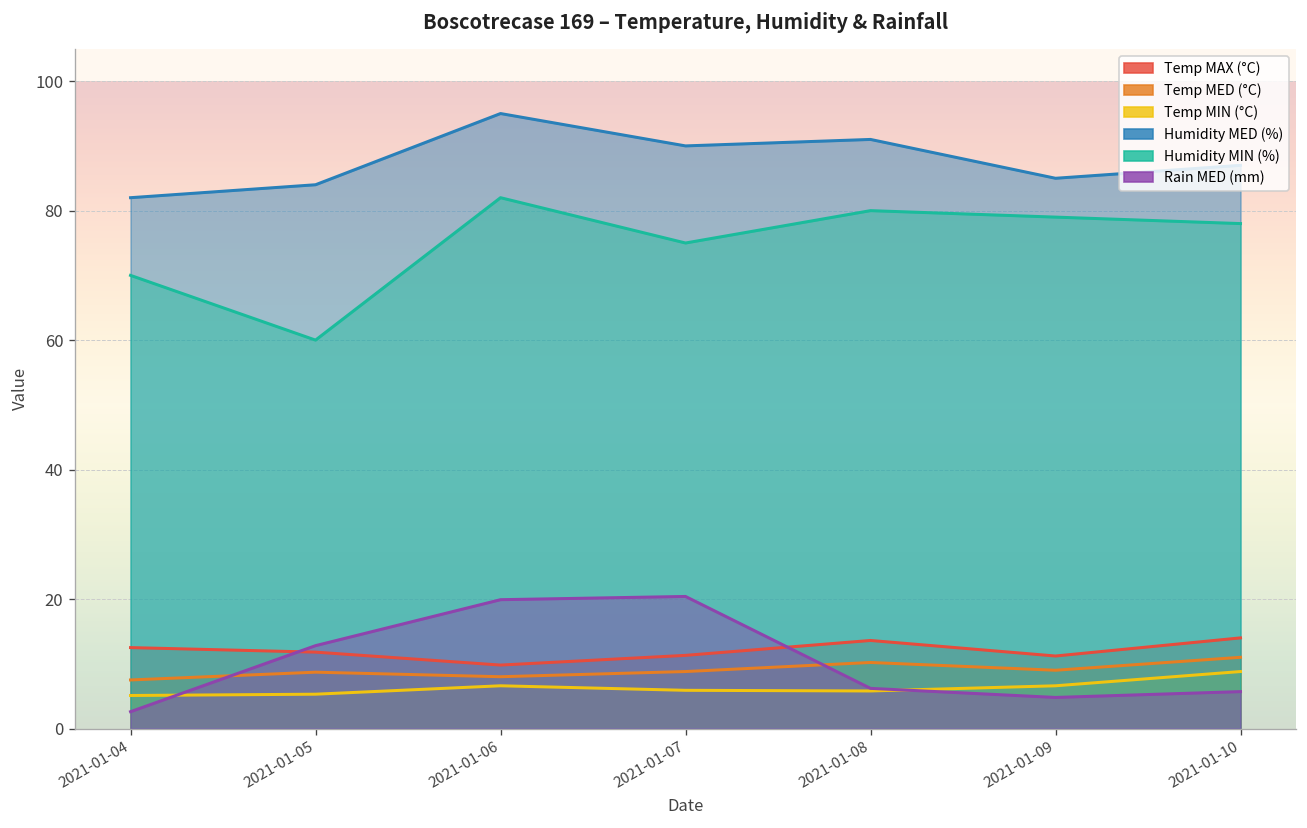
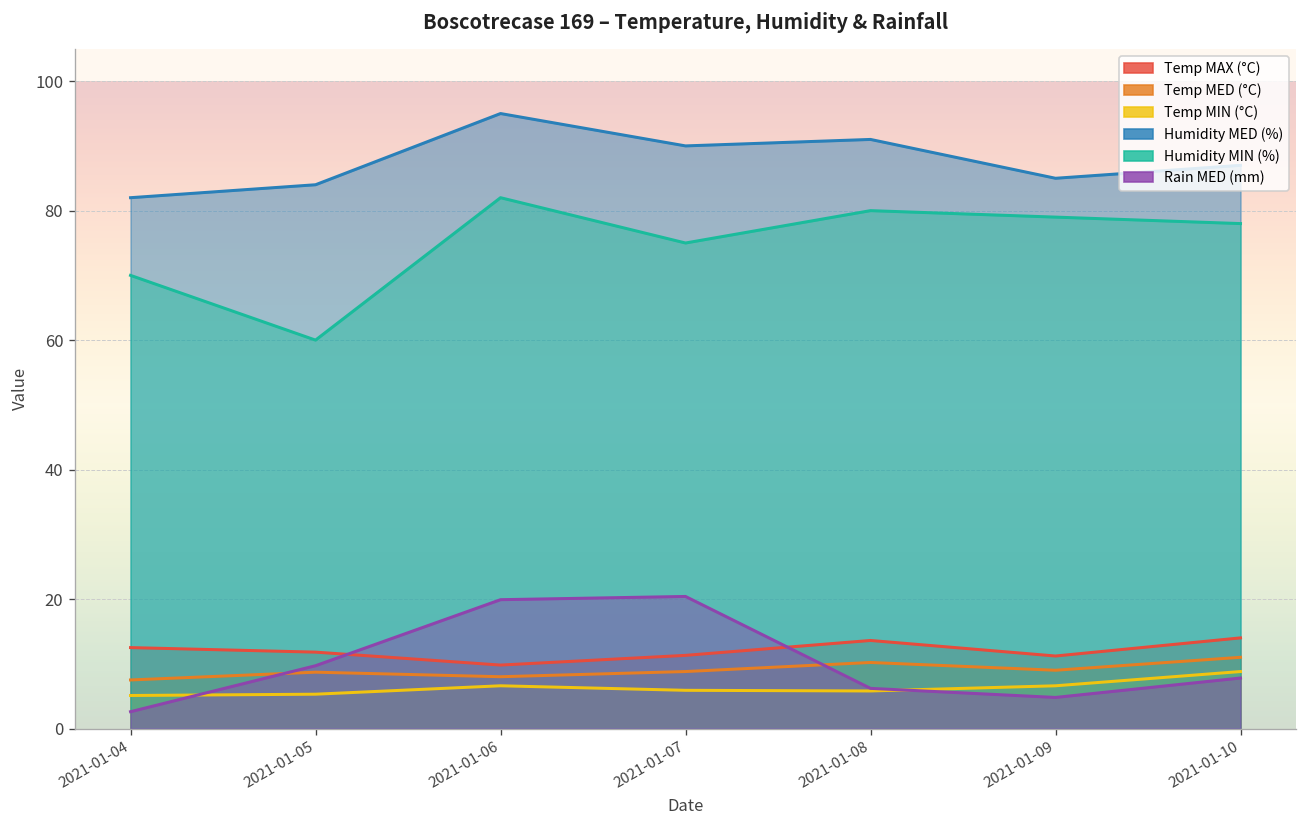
Rain MED (mm), 2021-01-05: 13 -> 10
Rain MED (mm), 2021-01-10: 6 -> 8
